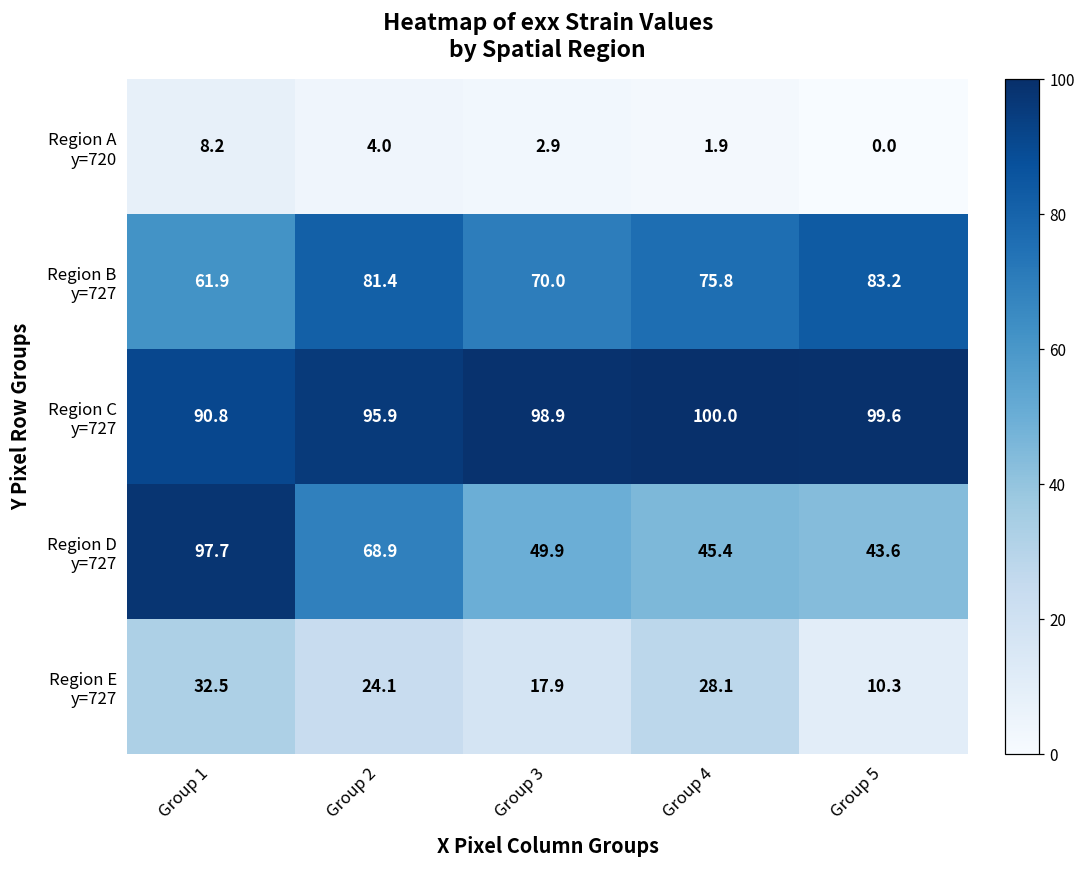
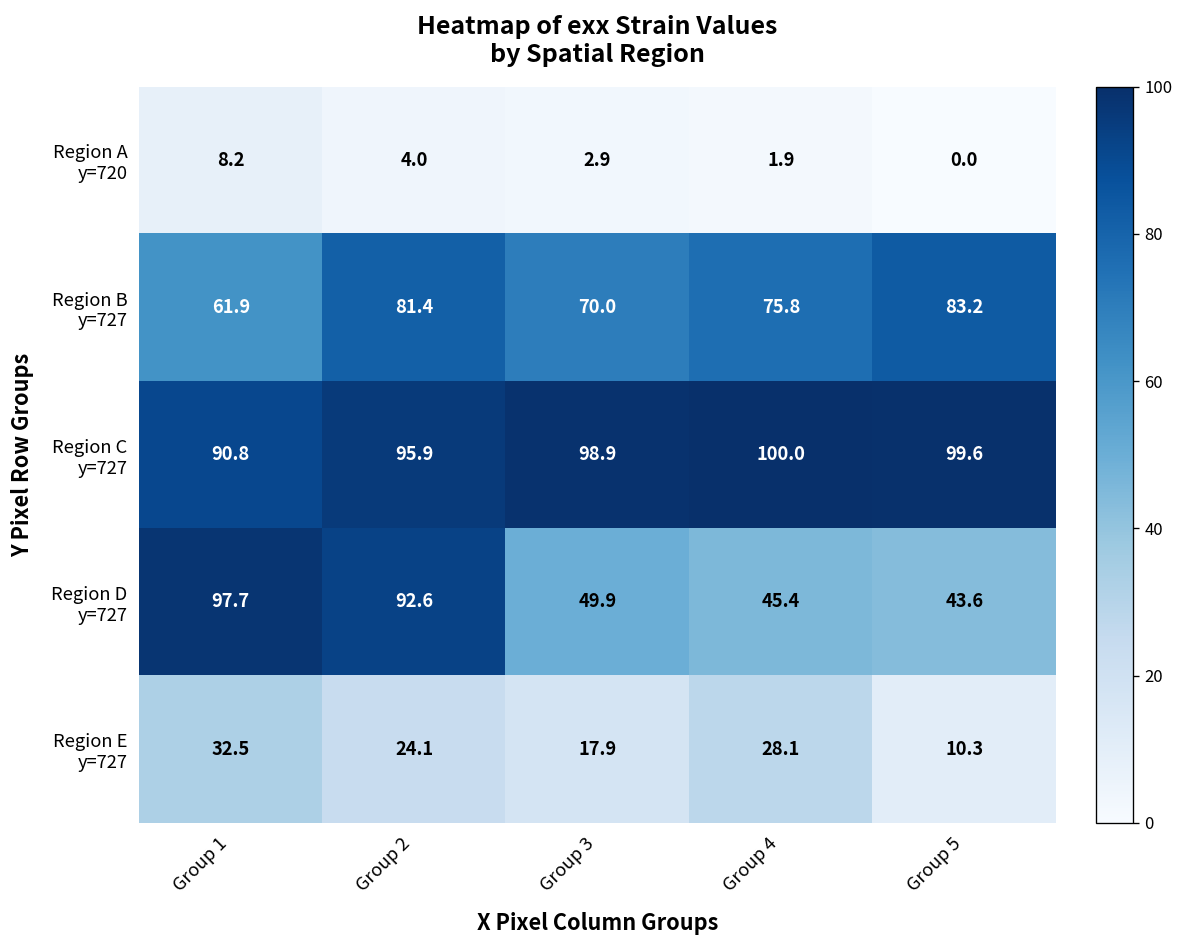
Region D y=727, Group 2: 68.9 -> 92.6
